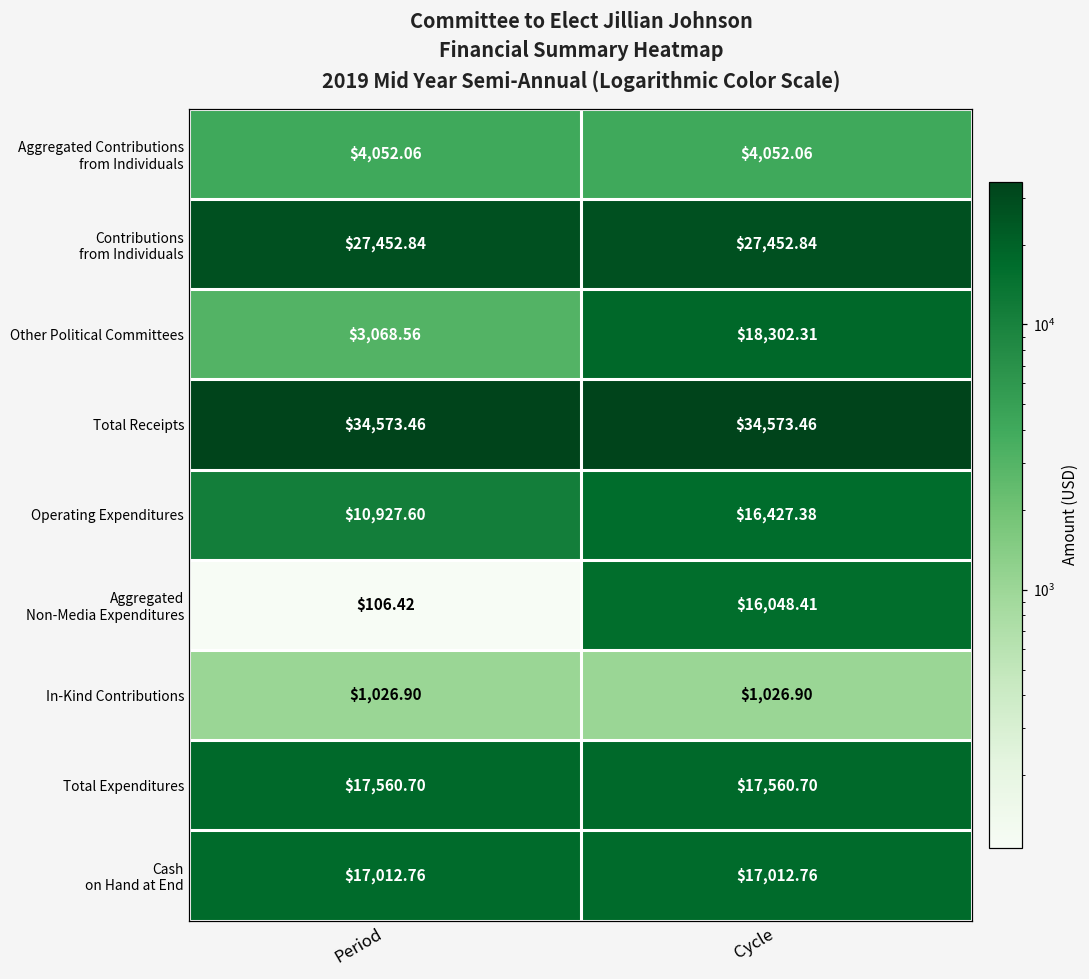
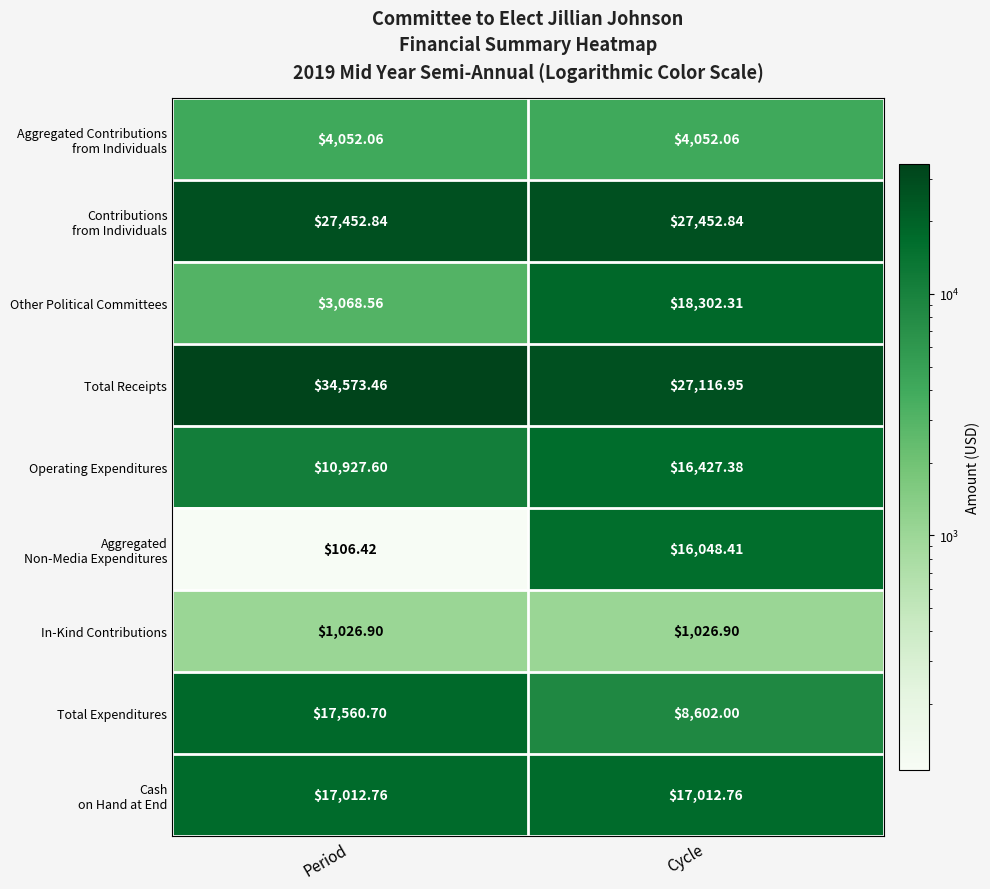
Total Receipts, Cycle: $34,573.46 -> $27,116.95
Total Expenditures, Cycle: $17,560.70 -> $8,602.00
